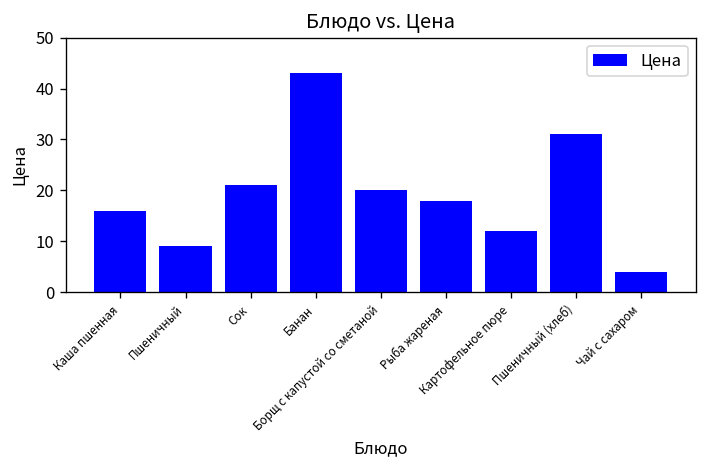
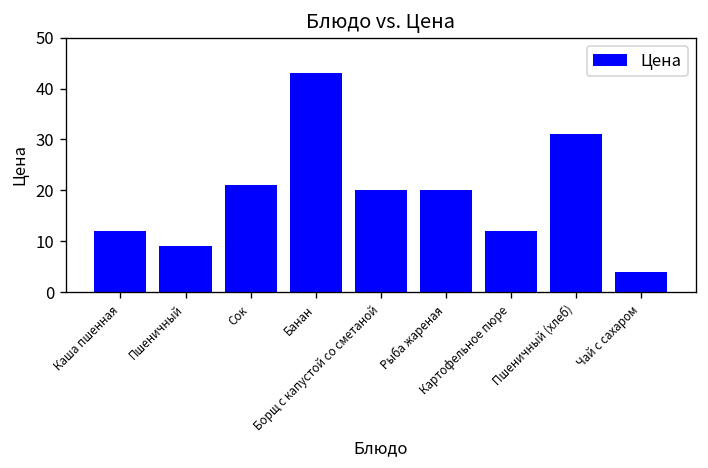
Каша пшенная: 16 -> 12
Рыба жареная: 18 -> 20
